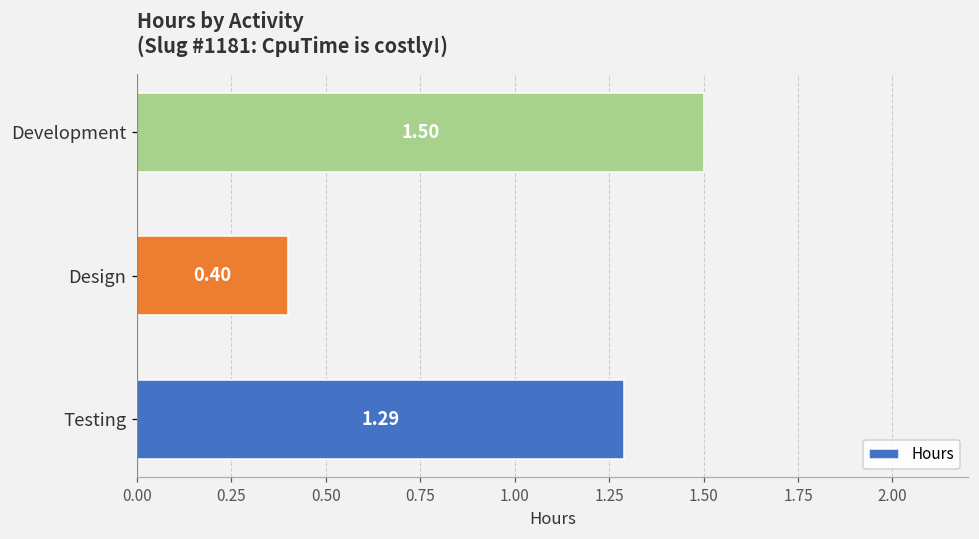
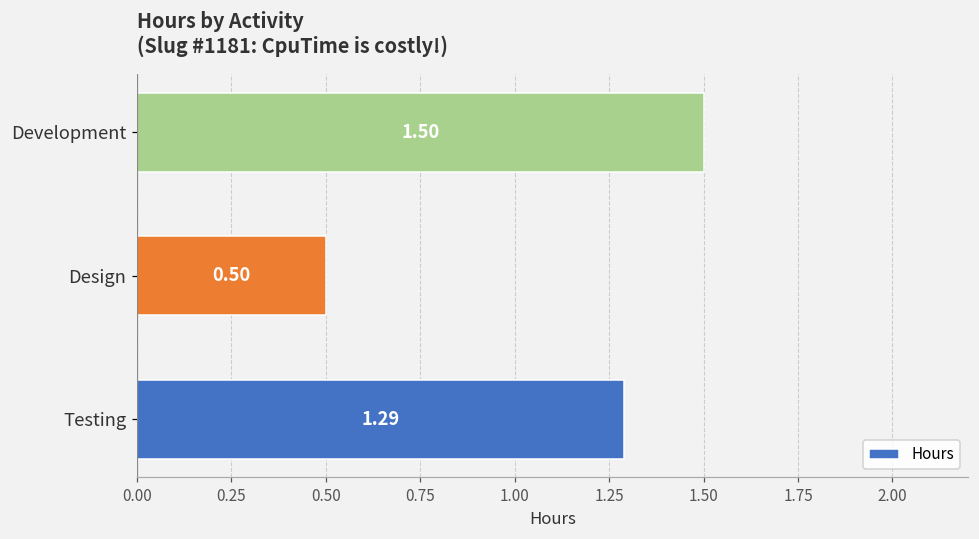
Design: 0.40 -> 0.50
